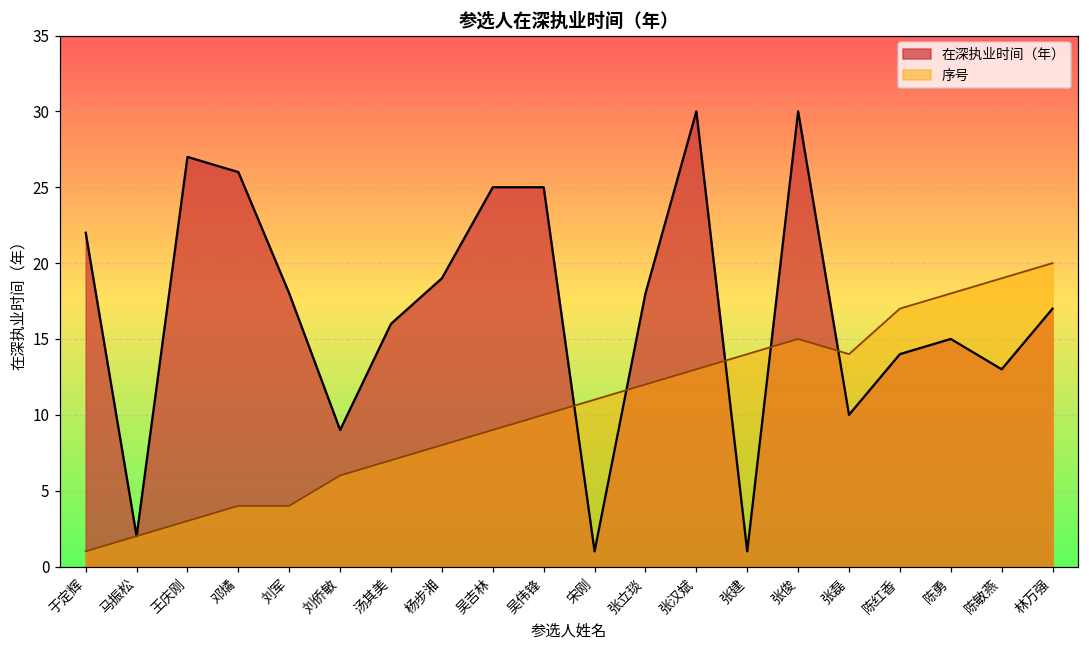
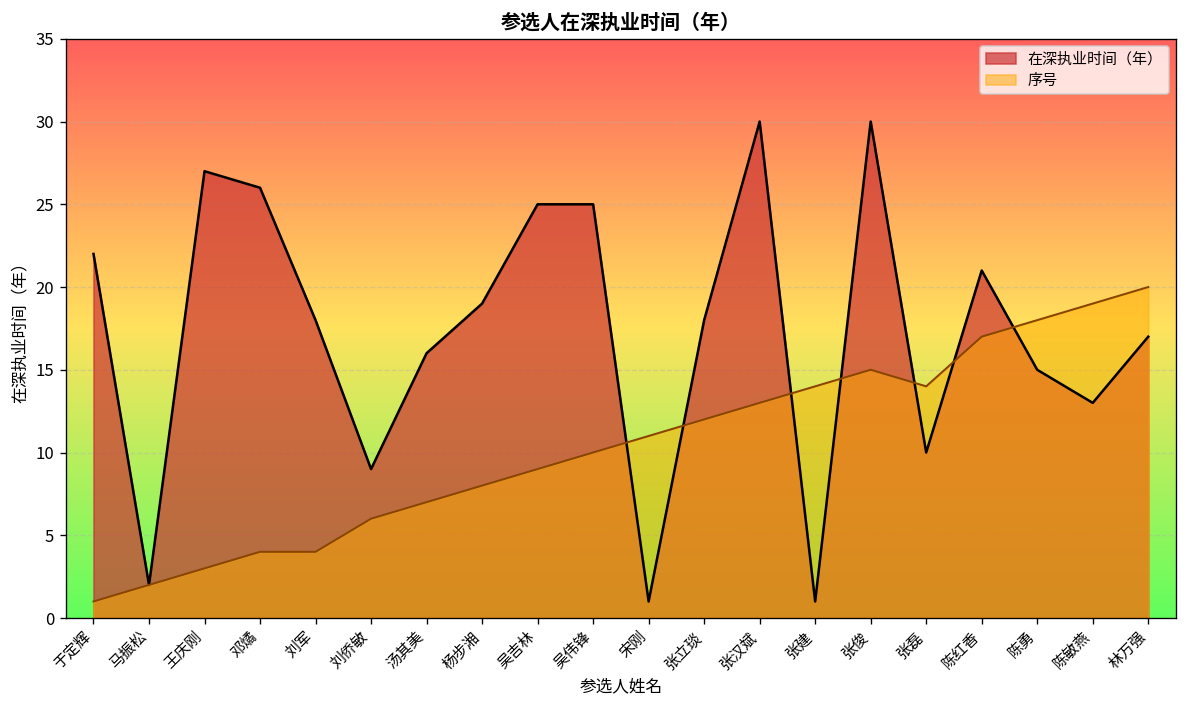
在深执业时间（年）, 陈红香: 14 -> 21
